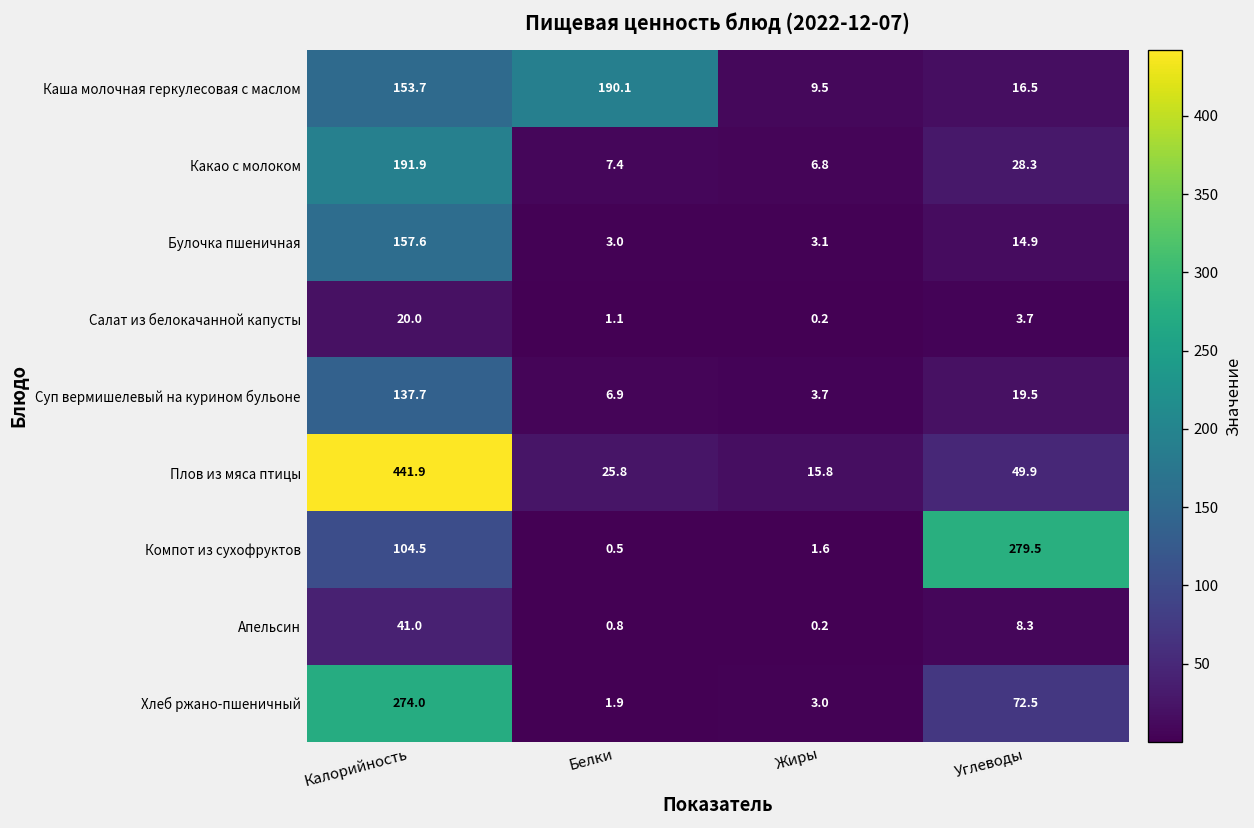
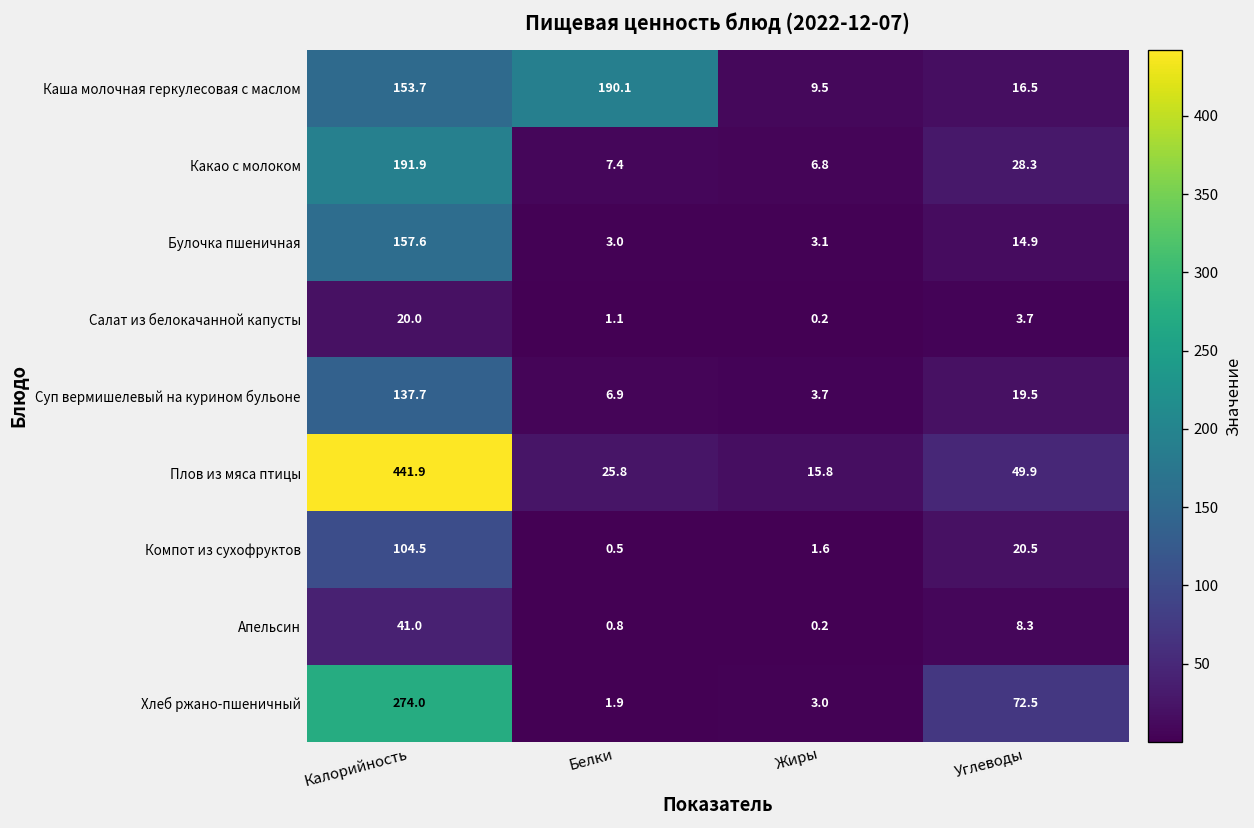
Компот из сухофруктов, Углеводы: 279.5 -> 20.5
